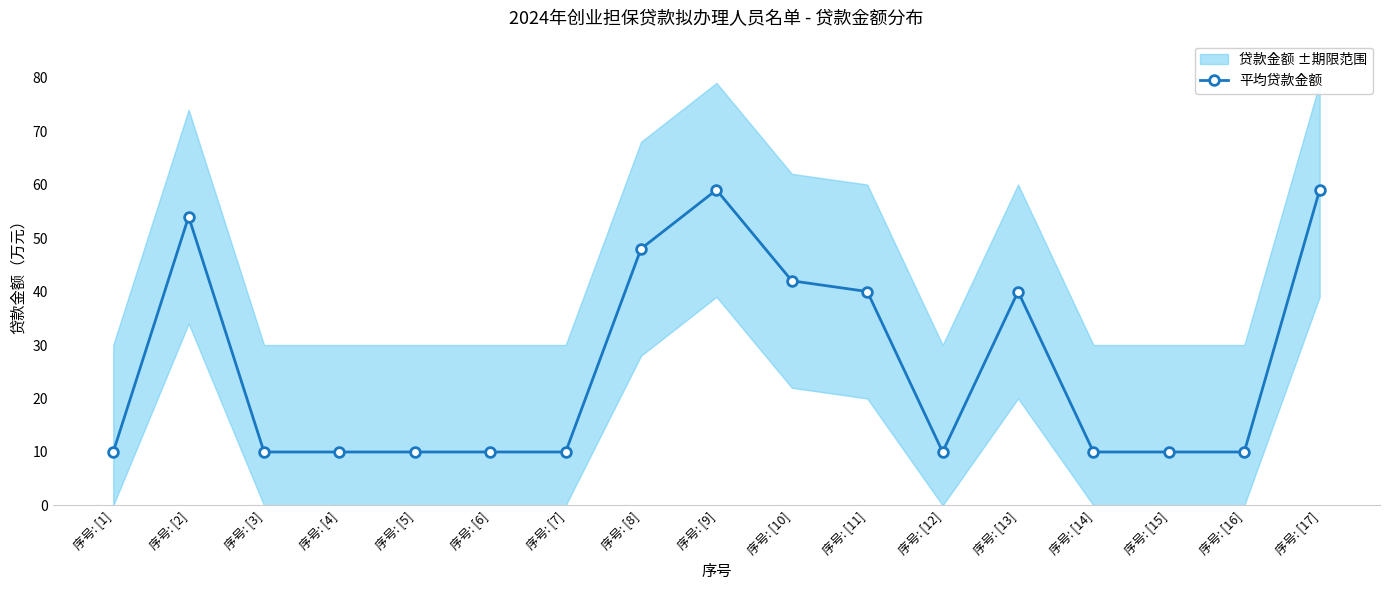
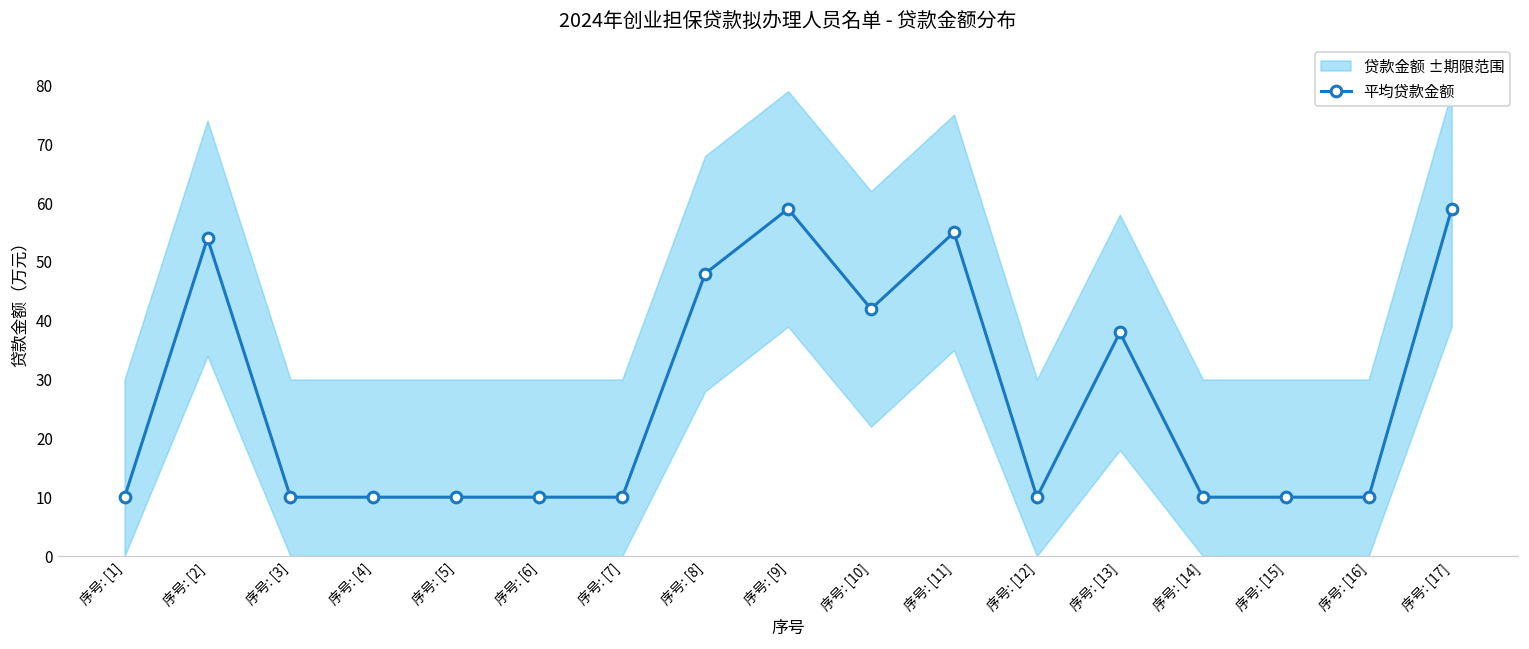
平均贷款金额, 序号: [11]: 40 -> 55
平均贷款金额, 序号: [13]: 40 -> 38
